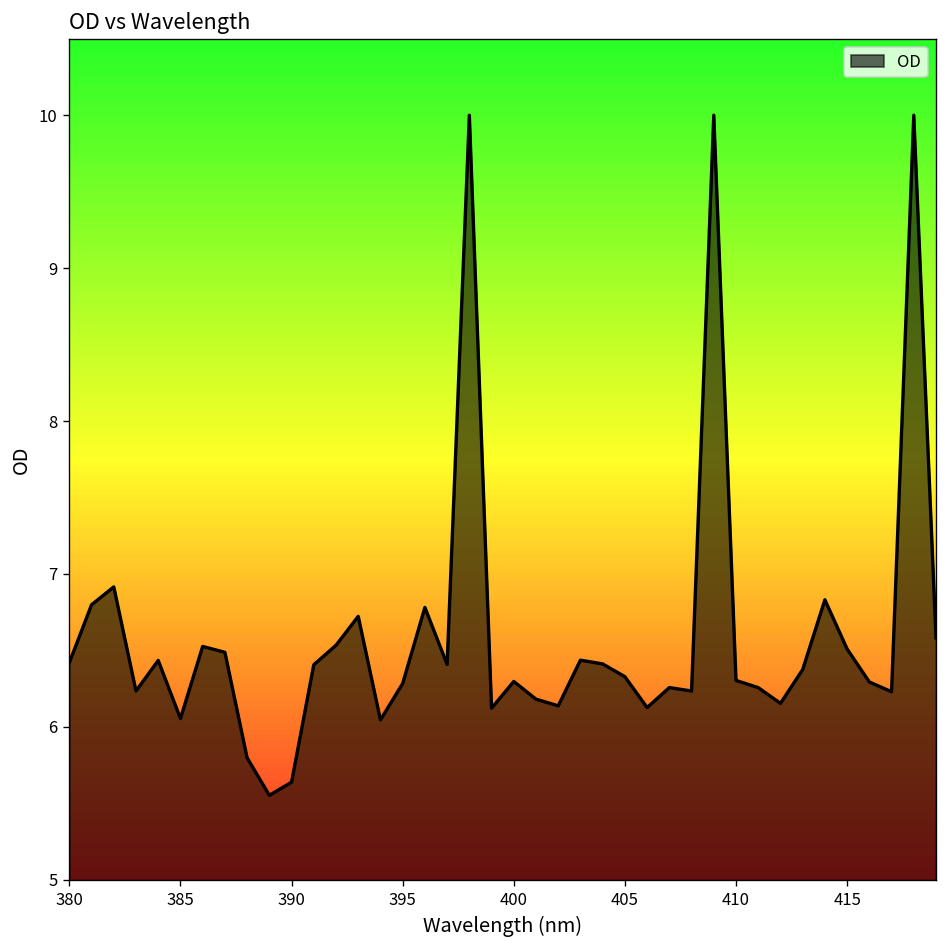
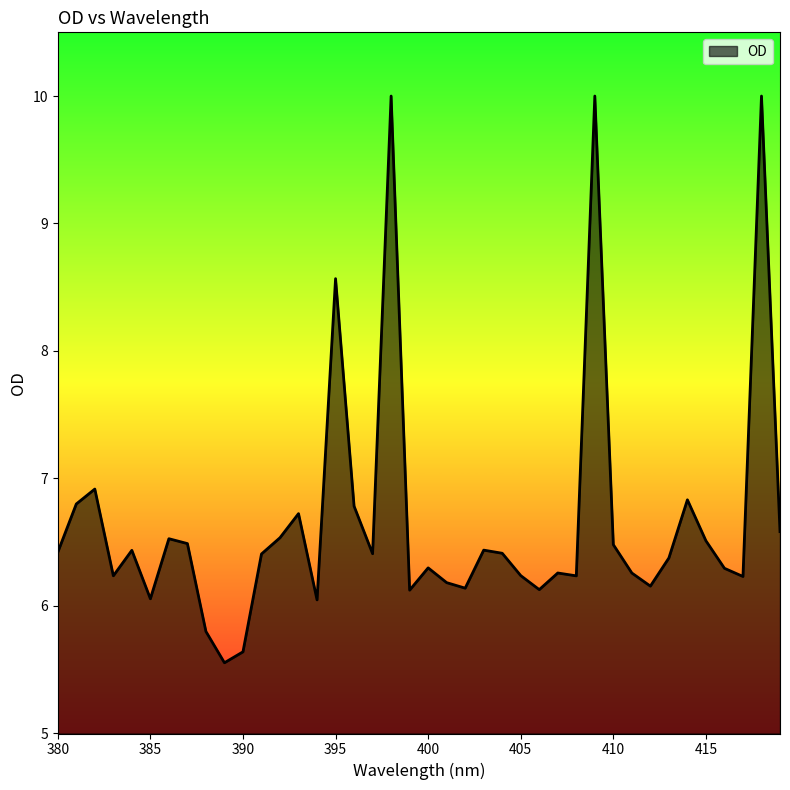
395: 6.28 -> 8.57
405: 6.33 -> 6.24
410: 6.30 -> 6.48
